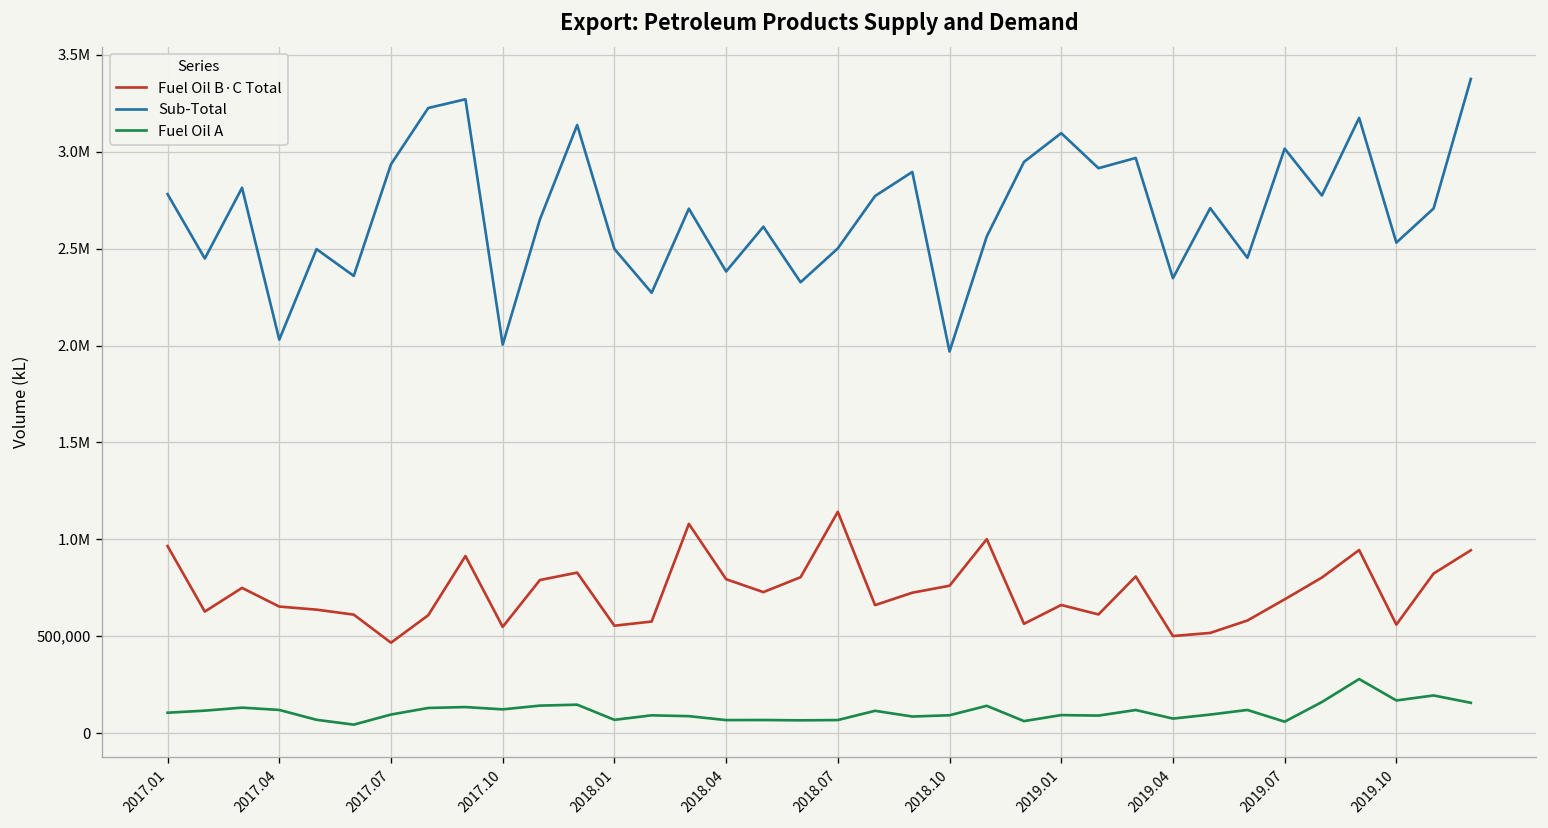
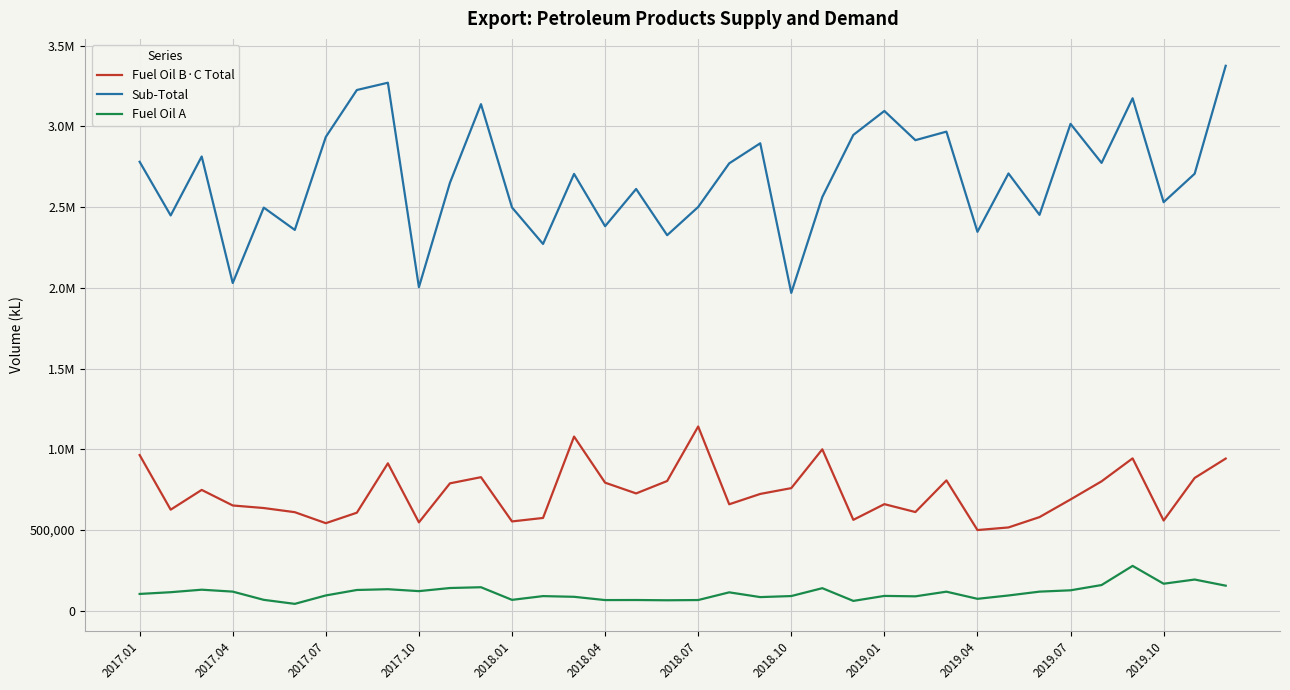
Fuel Oil B·C Total, 2017.07: 470,000 -> 540,000
Fuel Oil A, 2019.07: 60,000 -> 130,000
